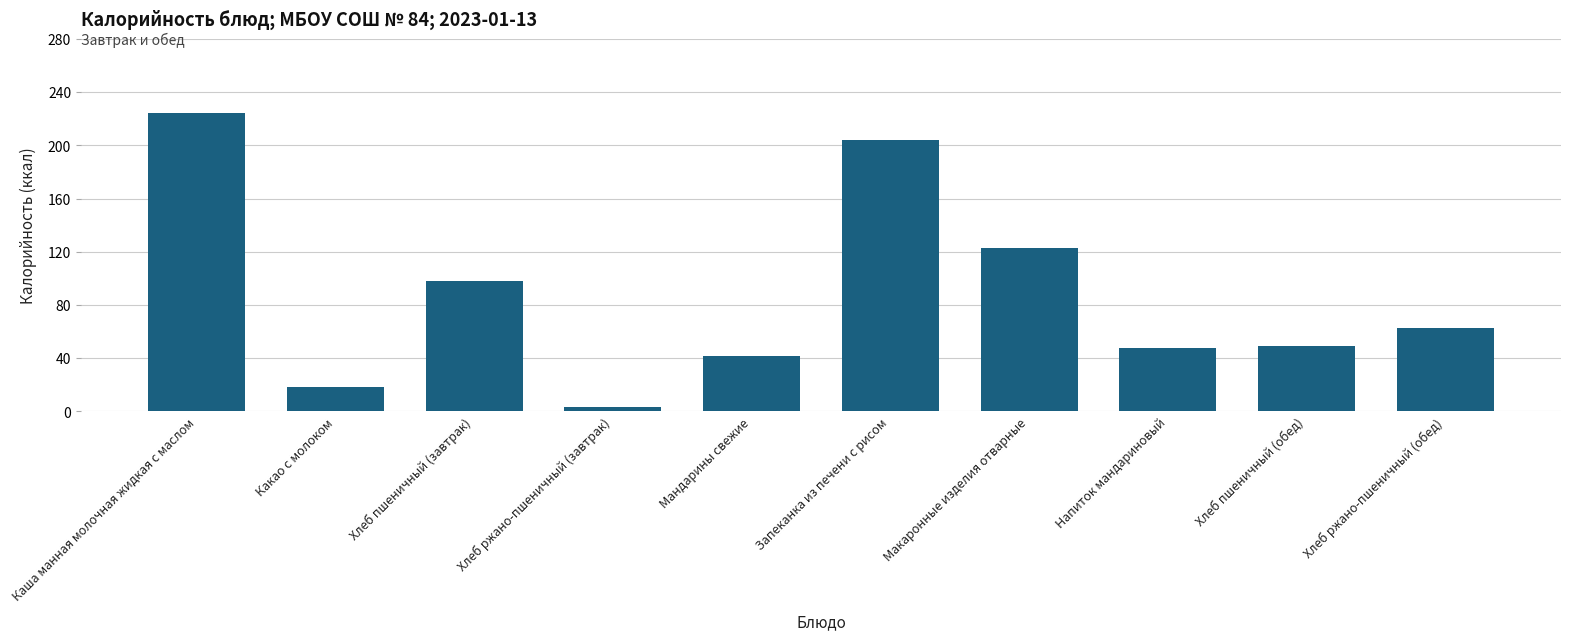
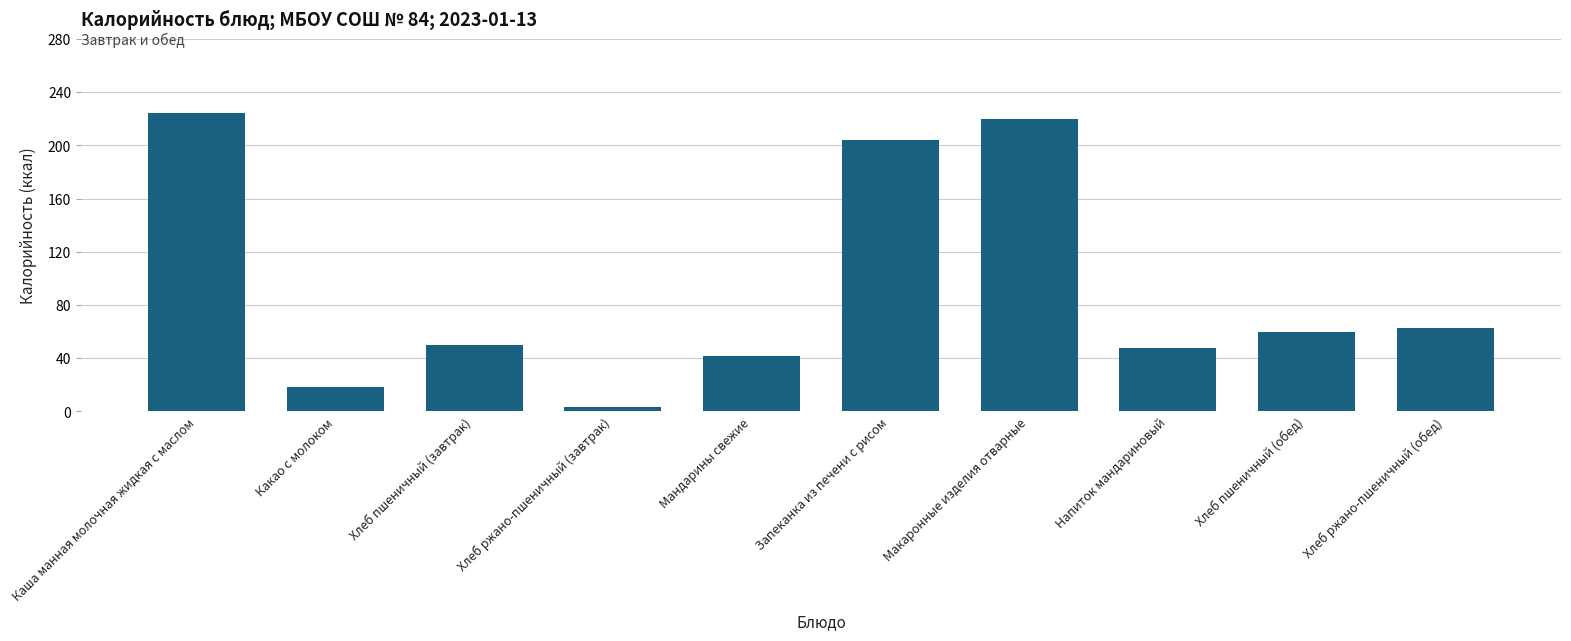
Хлеб пшеничный (завтрак): 98 -> 50
Макаронные изделия отварные: 123 -> 220
Хлеб пшеничный (обед): 49 -> 59
